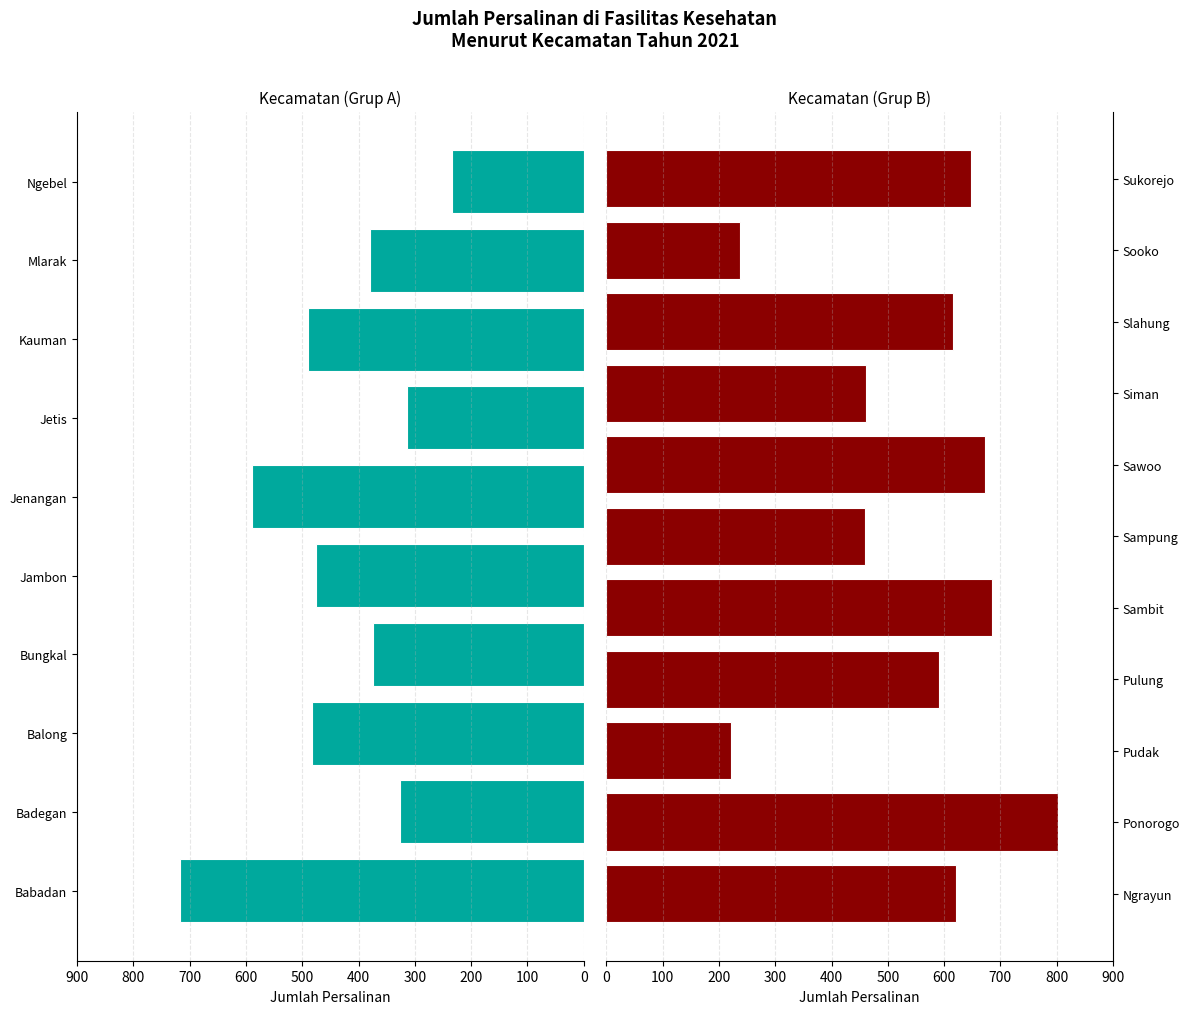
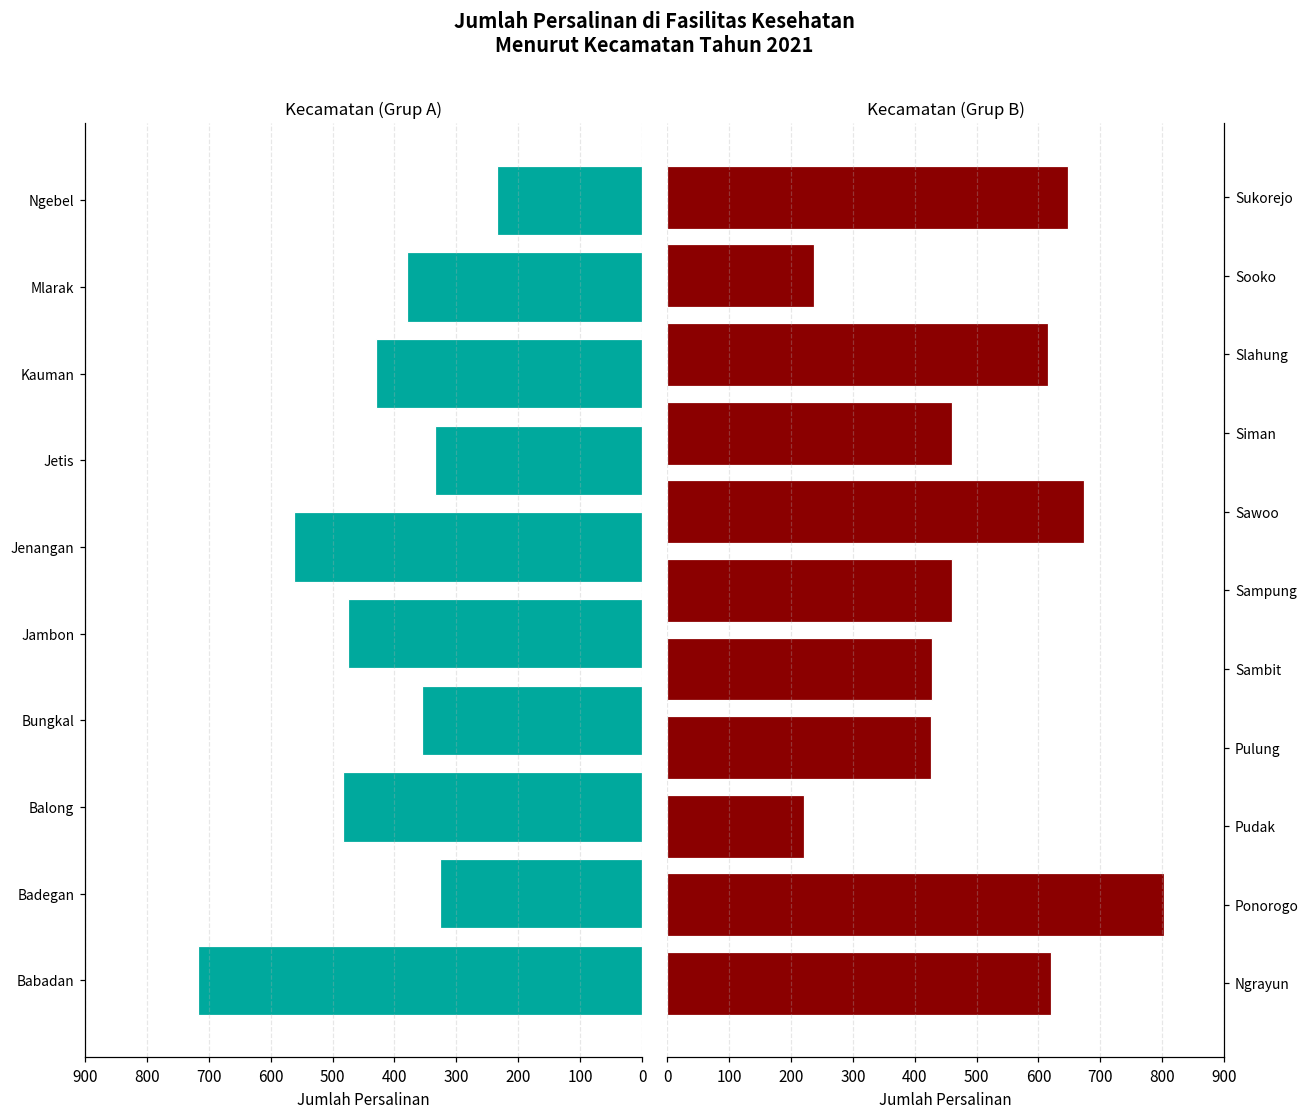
Kecamatan (Grup A), Kauman: 490 -> 430
Kecamatan (Grup A), Jetis: 310 -> 340
Kecamatan (Grup A), Jenangan: 590 -> 560
Kecamatan (Grup A), Bungkal: 370 -> 360
Kecamatan (Grup B), Sambit: 690 -> 430
Kecamatan (Grup B), Pulung: 590 -> 430
